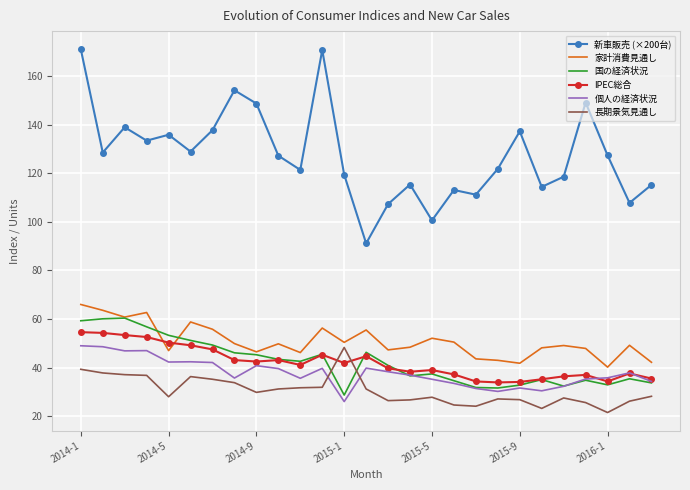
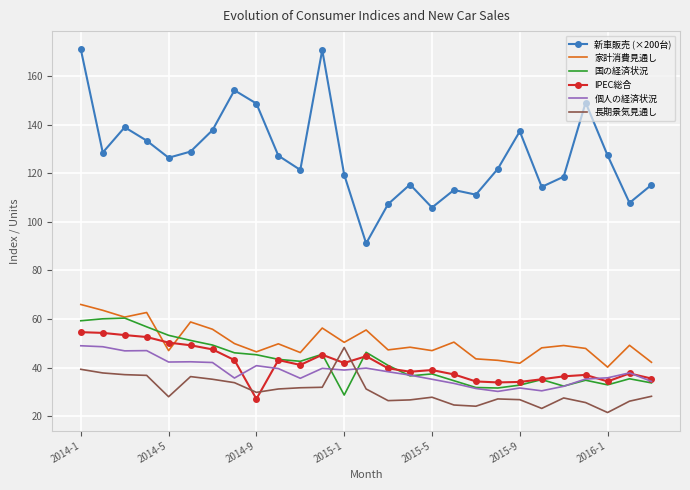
新車販売 (×200台), 2014-5: 136 -> 126
IPEC総合, 2014-9: 43 -> 27
個人の経済状況, 2015-1: 26 -> 39
新車販売 (×200台), 2015-5: 101 -> 106
家計消費見通し, 2015-5: 52 -> 47
